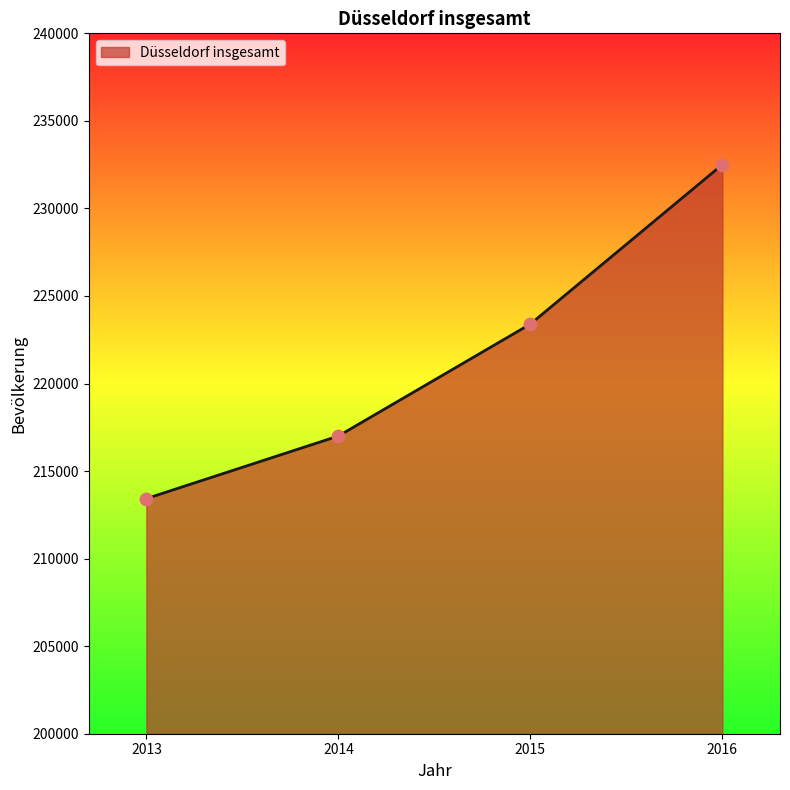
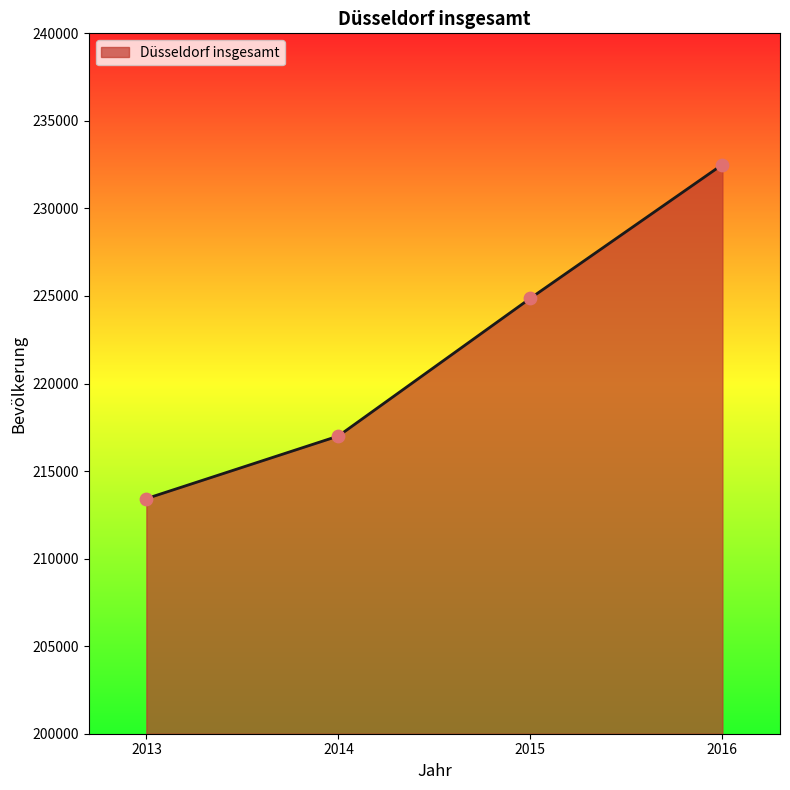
2015: 223400 -> 224900
